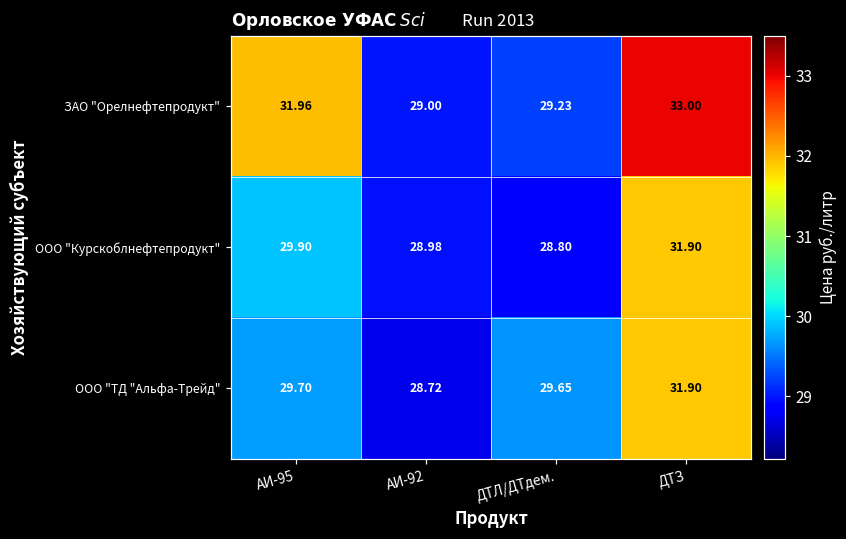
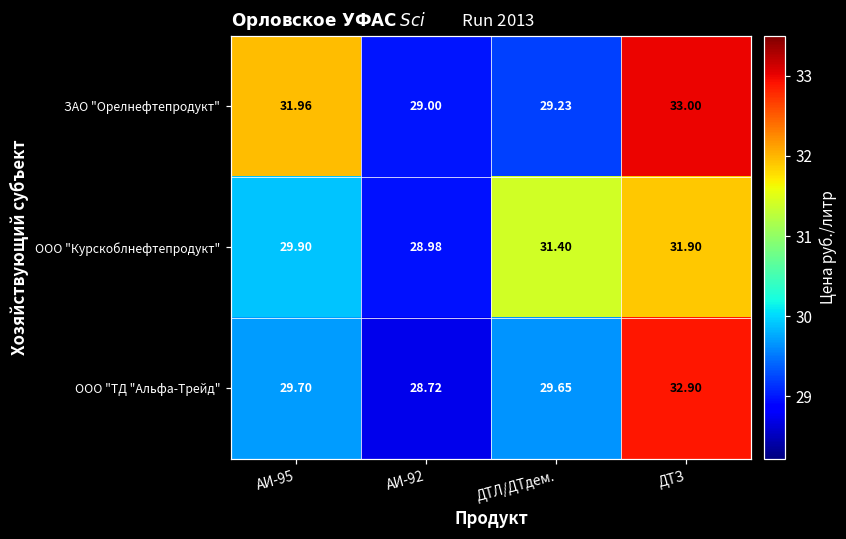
ООО "Курскоблнефтепродукт", ДТЛ/ДТдем.: 28.80 -> 31.40
ООО "ТД "Альфа-Трейд", ДТЗ: 31.90 -> 32.90
